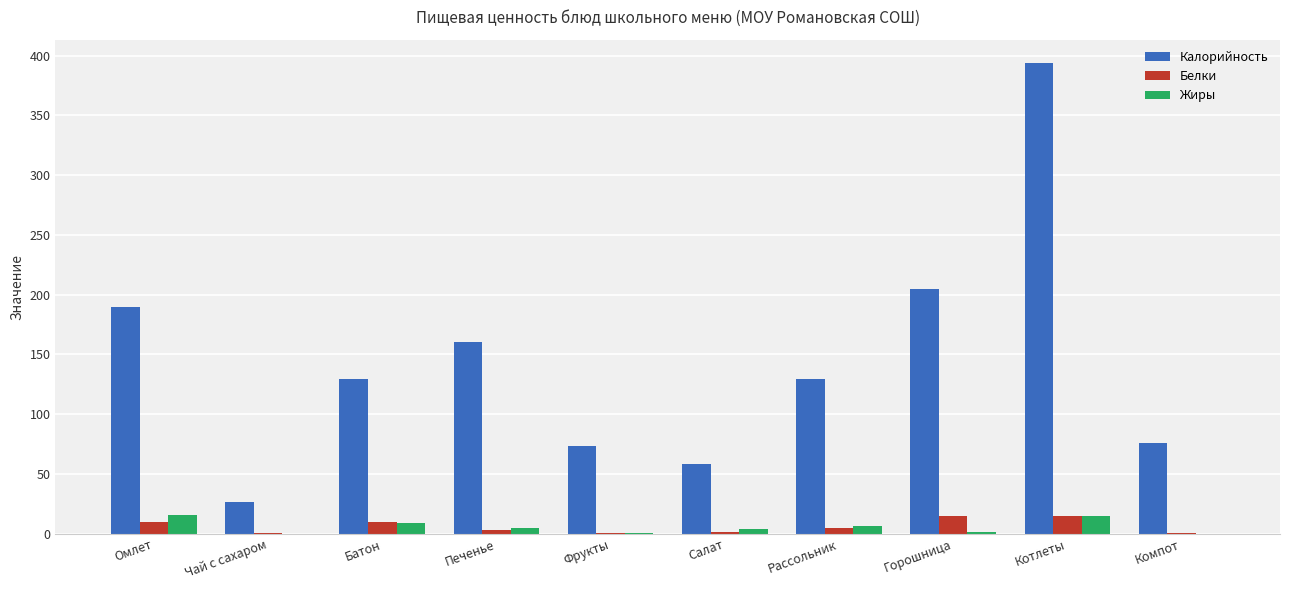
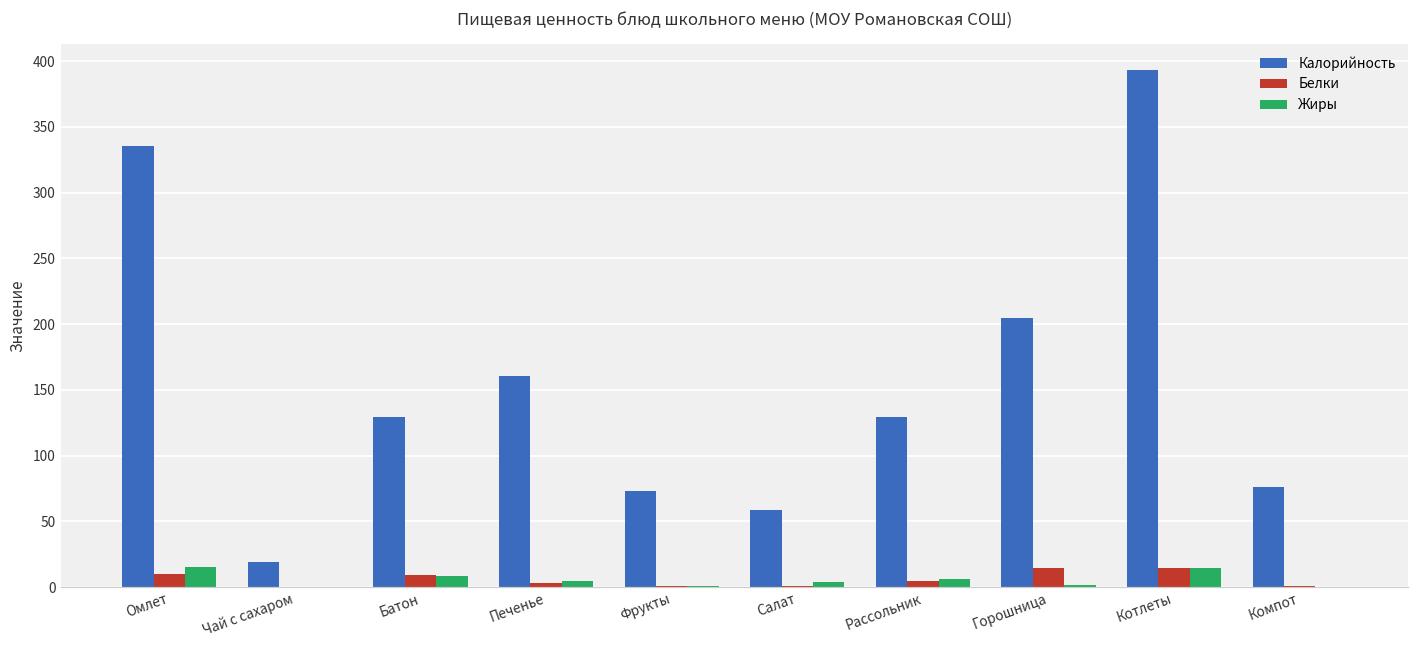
Калорийность, Омлет: 190 -> 335
Калорийность, Чай с сахаром: 27 -> 19
